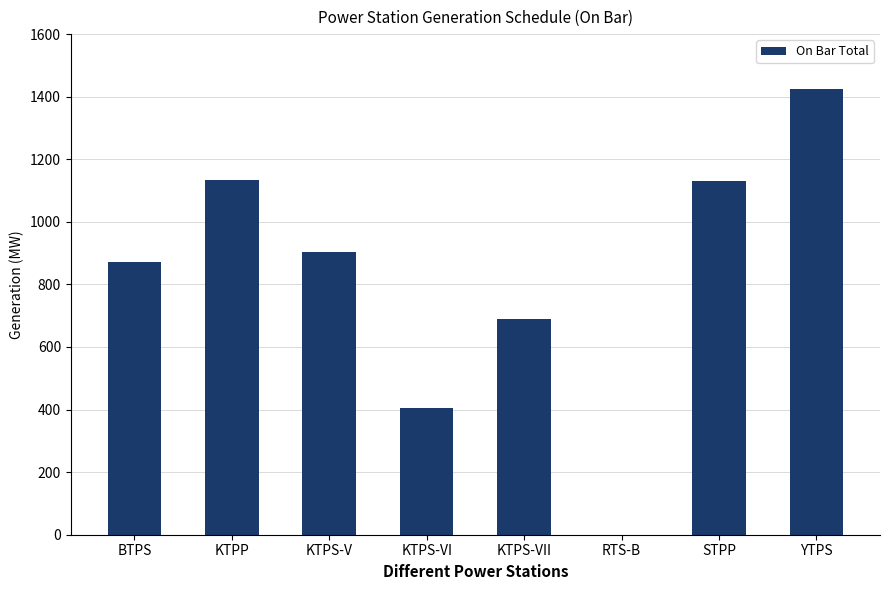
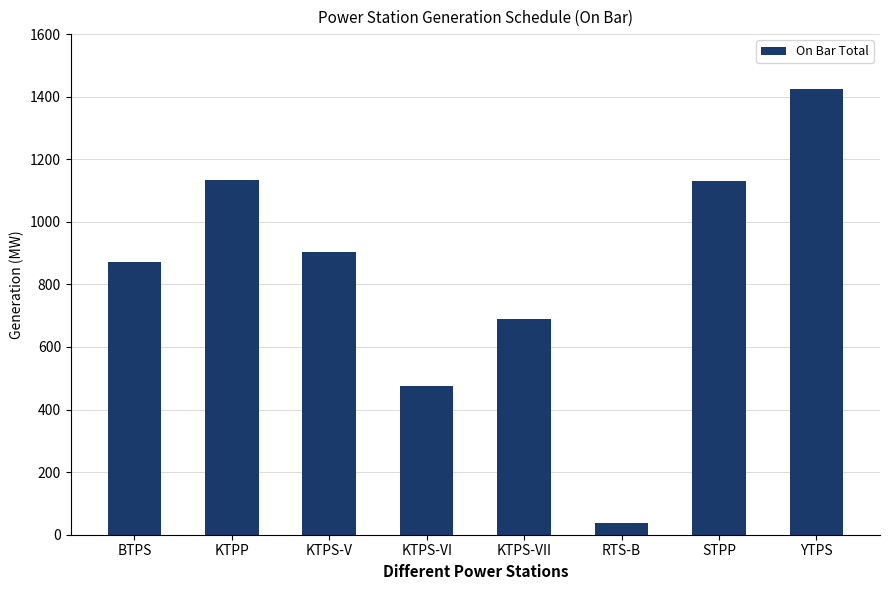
KTPS-VI: 410 -> 480
RTS-B: 0 -> 40
